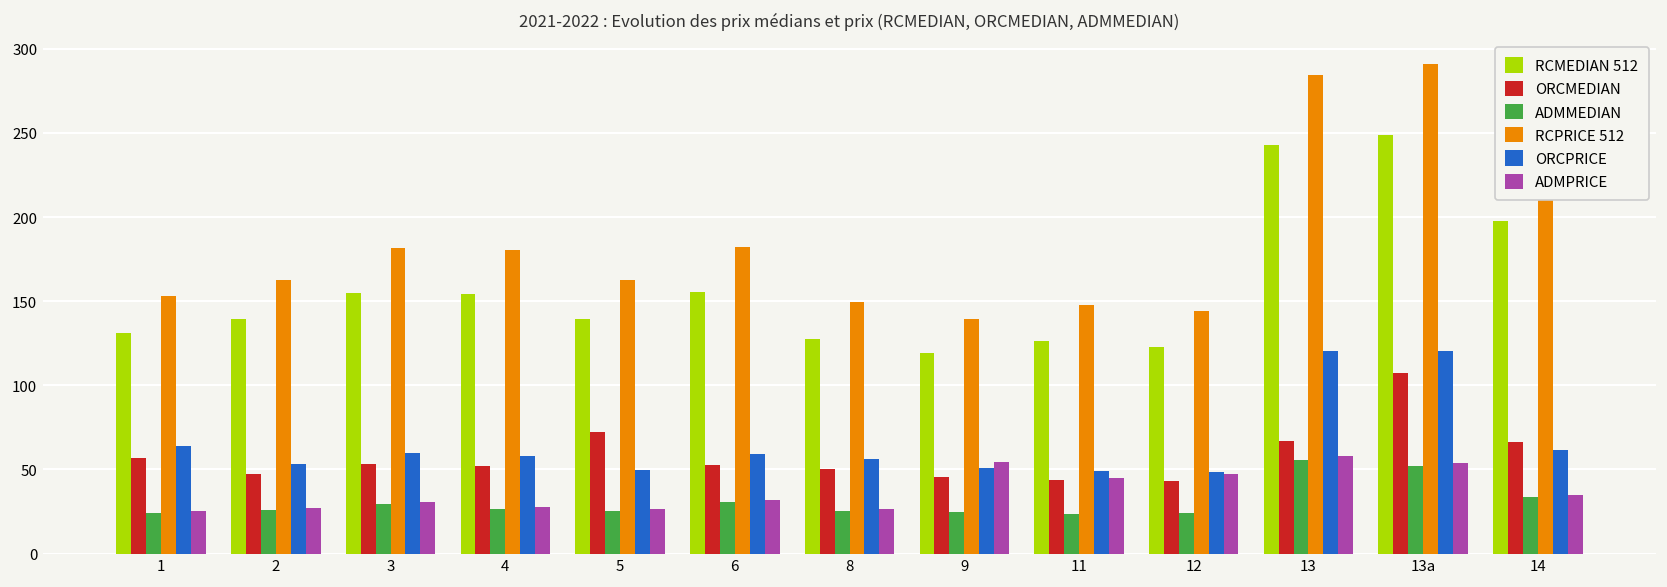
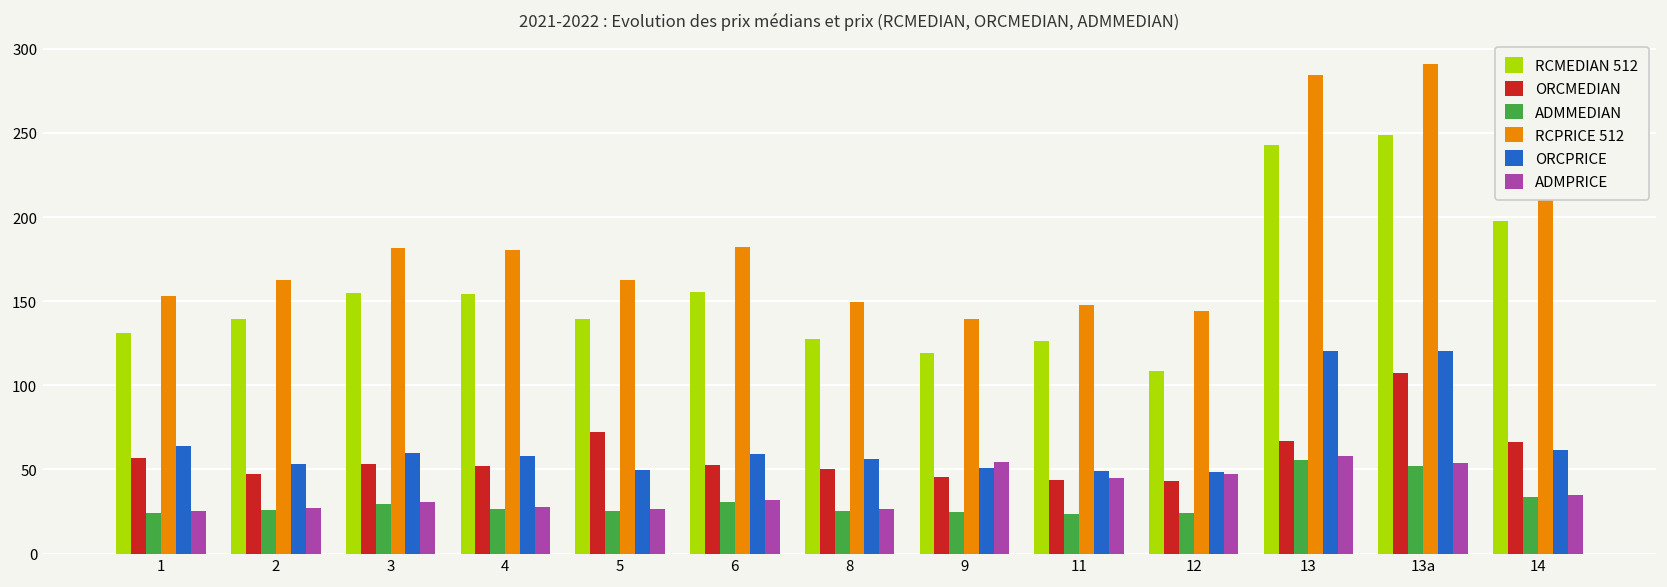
RCMEDIAN 512, 12: 123 -> 108
